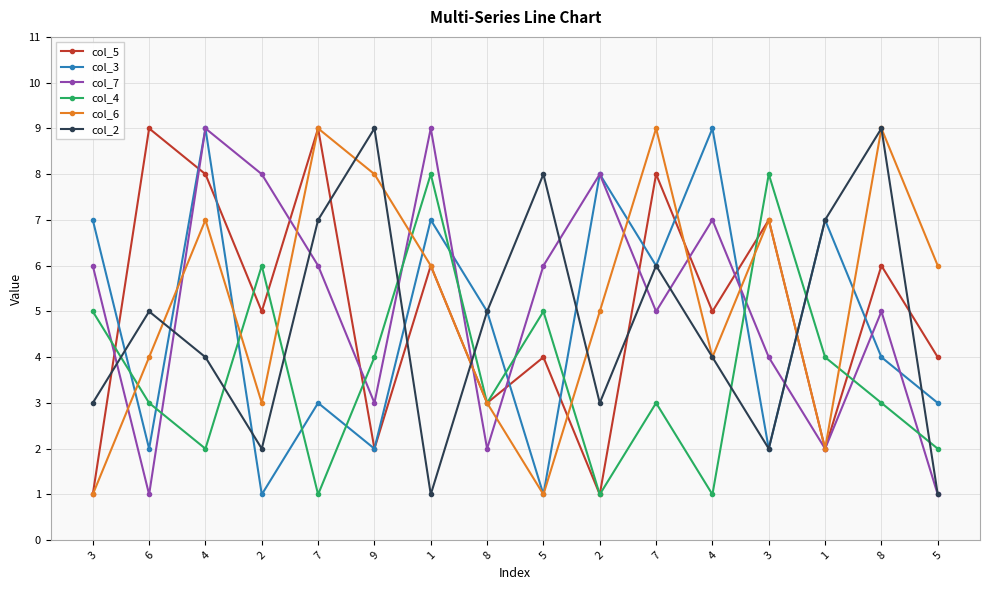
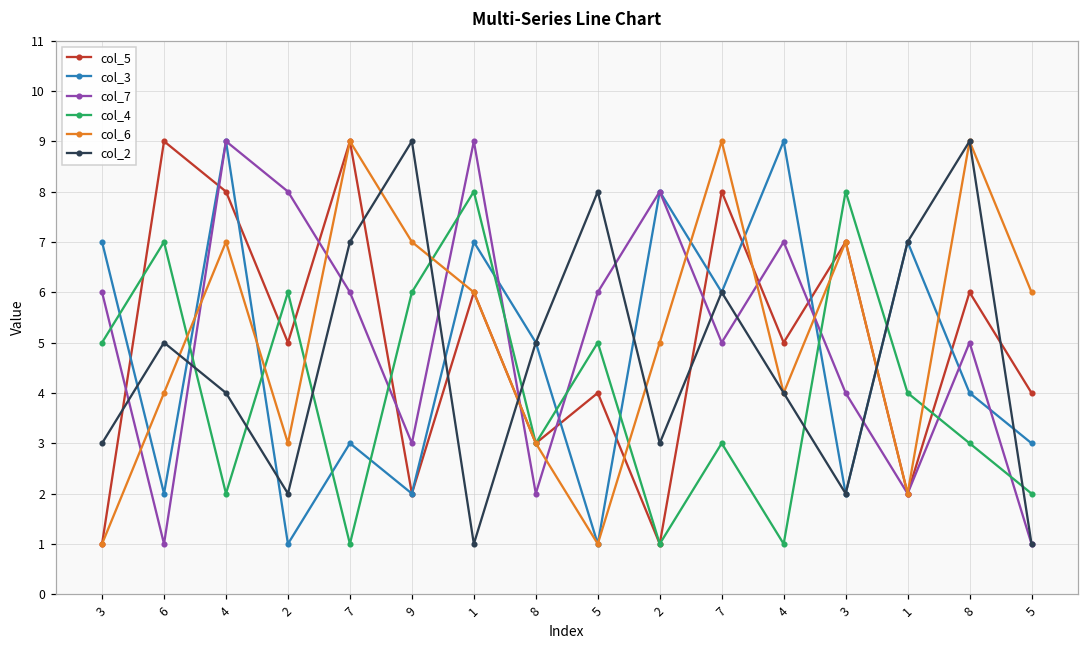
col_4, 6: 3 -> 7
col_4, 9: 4 -> 6
col_6, 9: 8 -> 7
